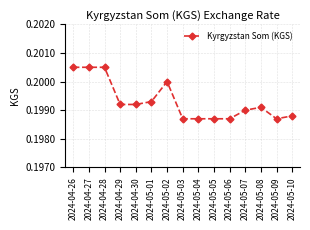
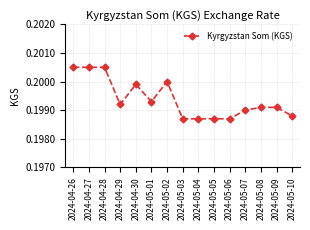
2024-04-30: 0.1992 -> 0.1999
2024-05-09: 0.1987 -> 0.1991
